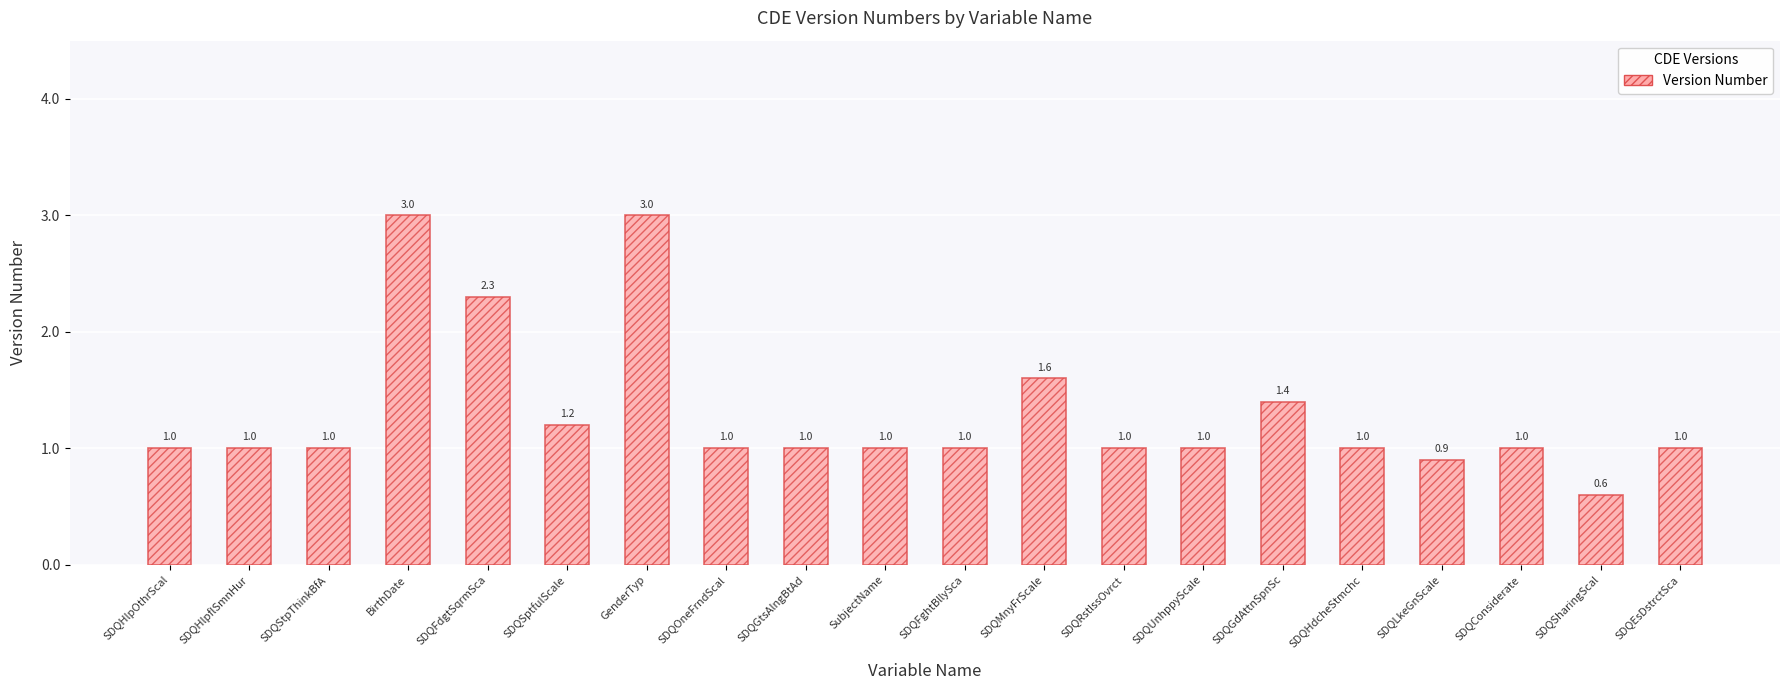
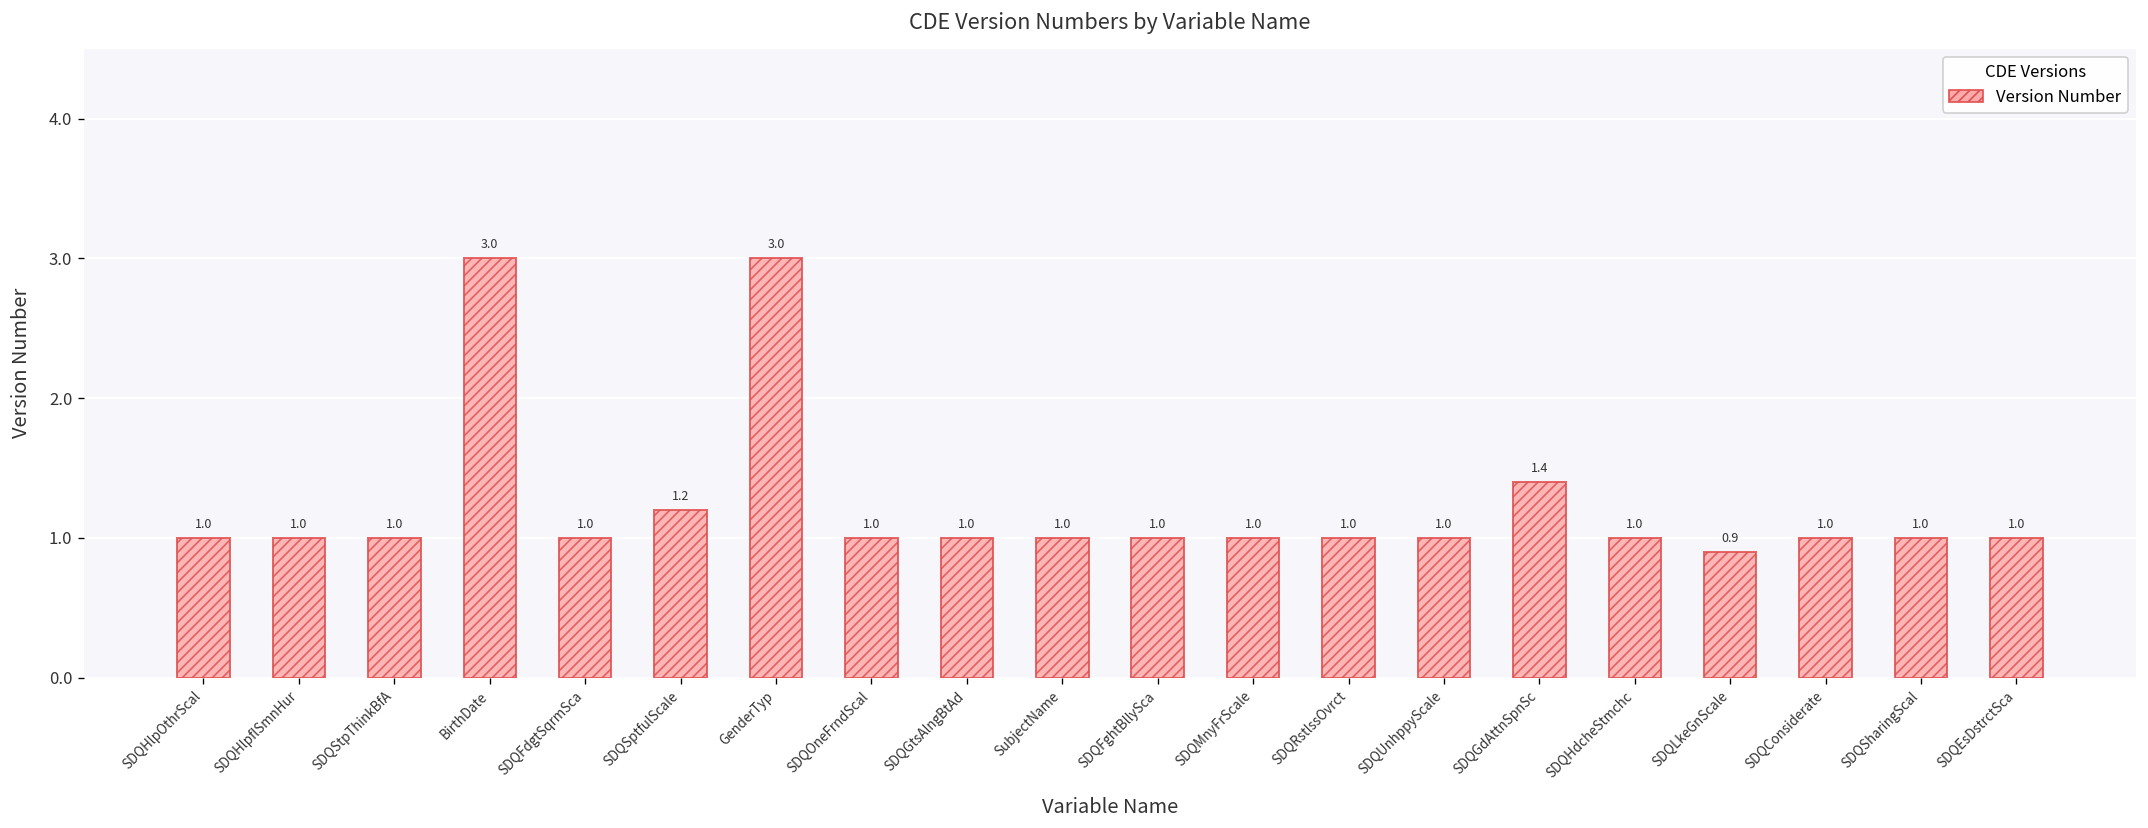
SDQFdgtSqrmSca: 2.3 -> 1.0
SDQMnyFrScale: 1.6 -> 1.0
SDQSharingScal: 0.6 -> 1.0
